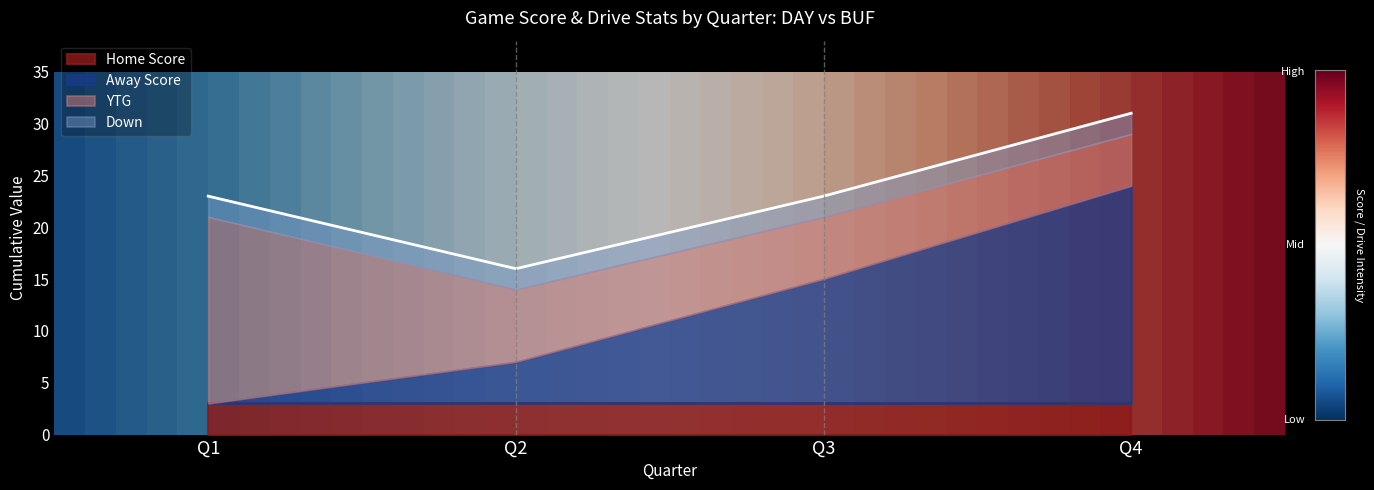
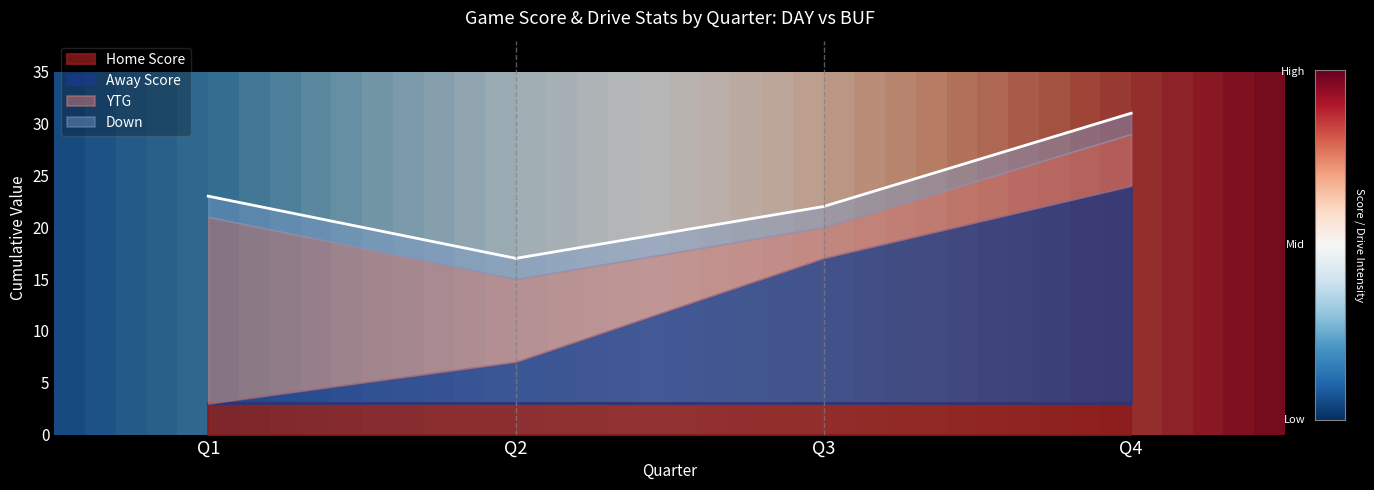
YTG, Q2: 7 -> 8
Away Score, Q3: 12 -> 14
YTG, Q3: 6 -> 3
